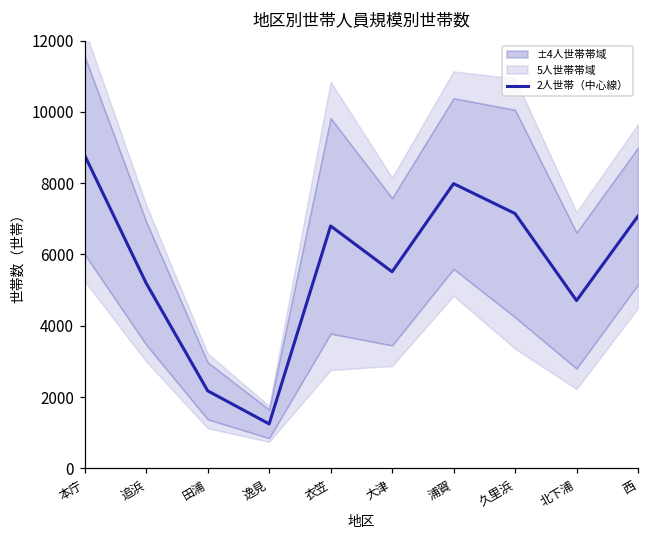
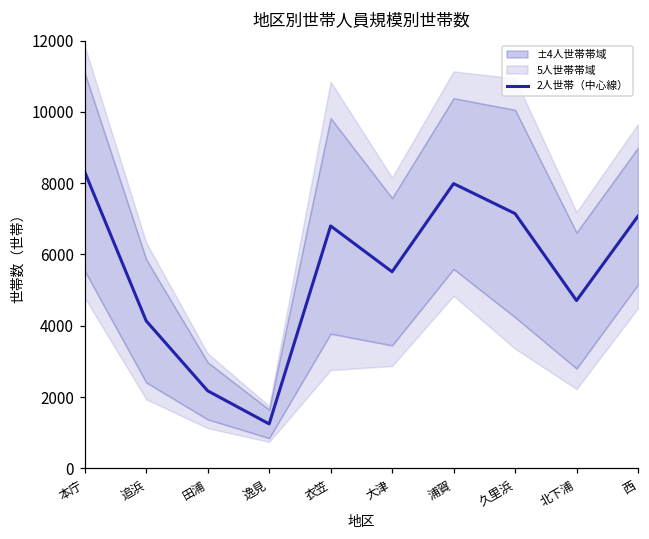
2人世帯（中心線）, 本庁: 8800 -> 8300
2人世帯（中心線）, 追浜: 5200 -> 4100
